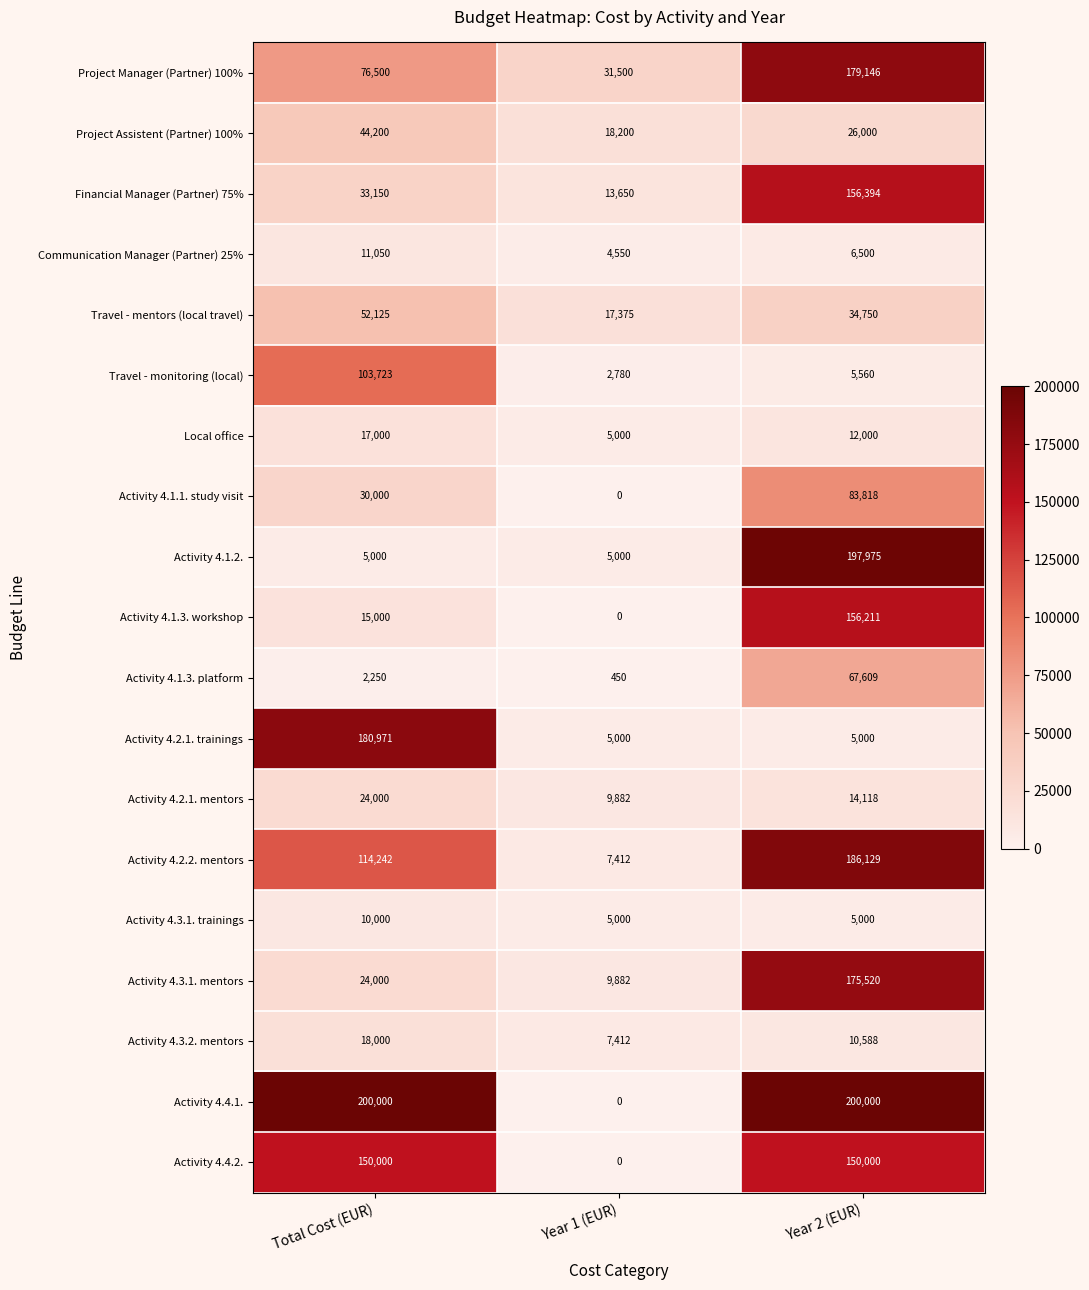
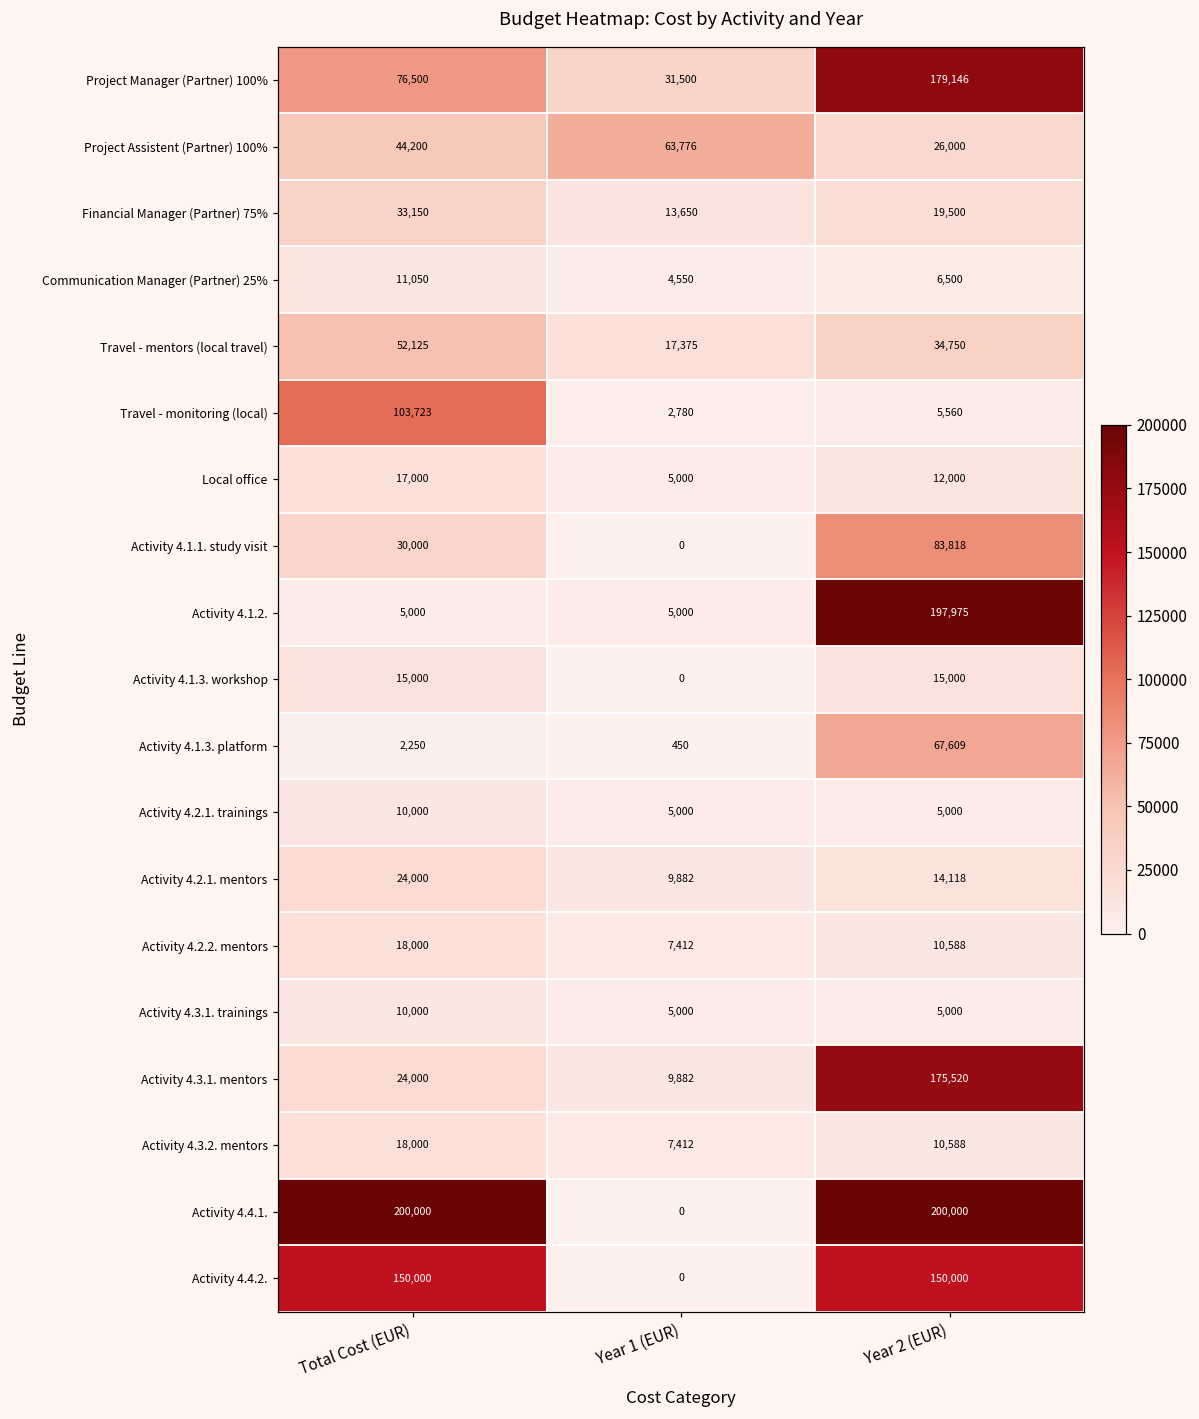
Project Assistent (Partner) 100%, Year 1 (EUR): 18,200 -> 63,776
Financial Manager (Partner) 75%, Year 2 (EUR): 156,394 -> 19,500
Activity 4.1.3. workshop, Year 2 (EUR): 156,211 -> 15,000
Activity 4.2.1. trainings, Total Cost (EUR): 180,971 -> 10,000
Activity 4.2.2. mentors, Total Cost (EUR): 114,242 -> 18,000
Activity 4.2.2. mentors, Year 2 (EUR): 186,129 -> 10,588
